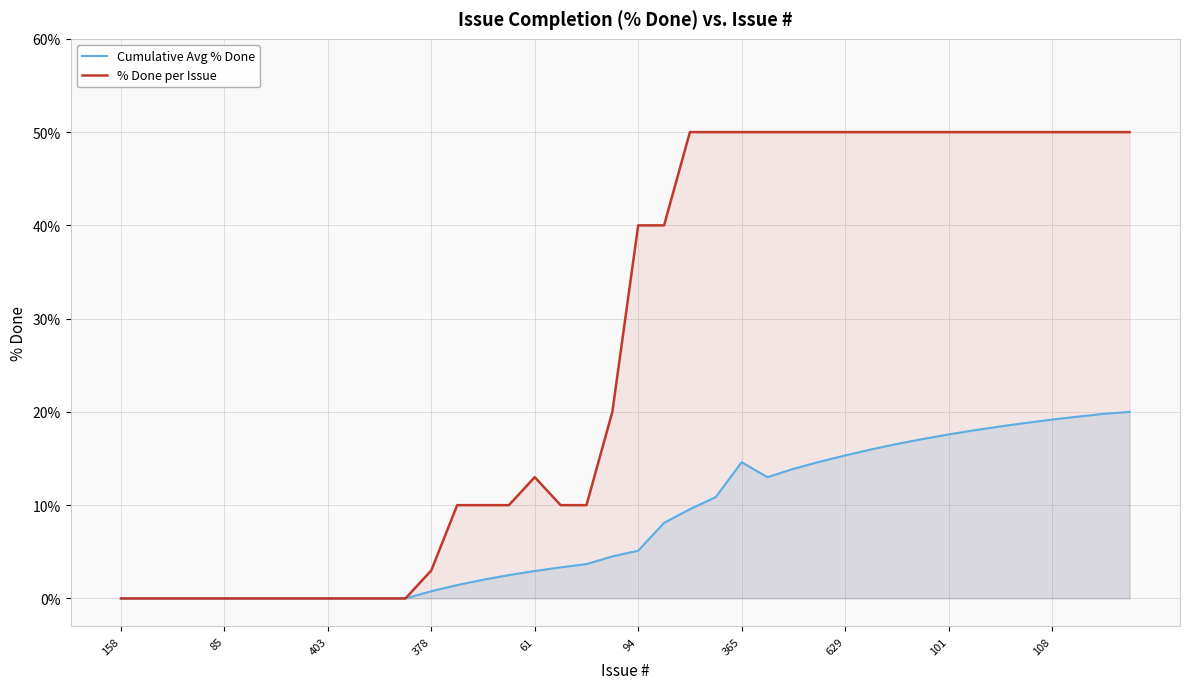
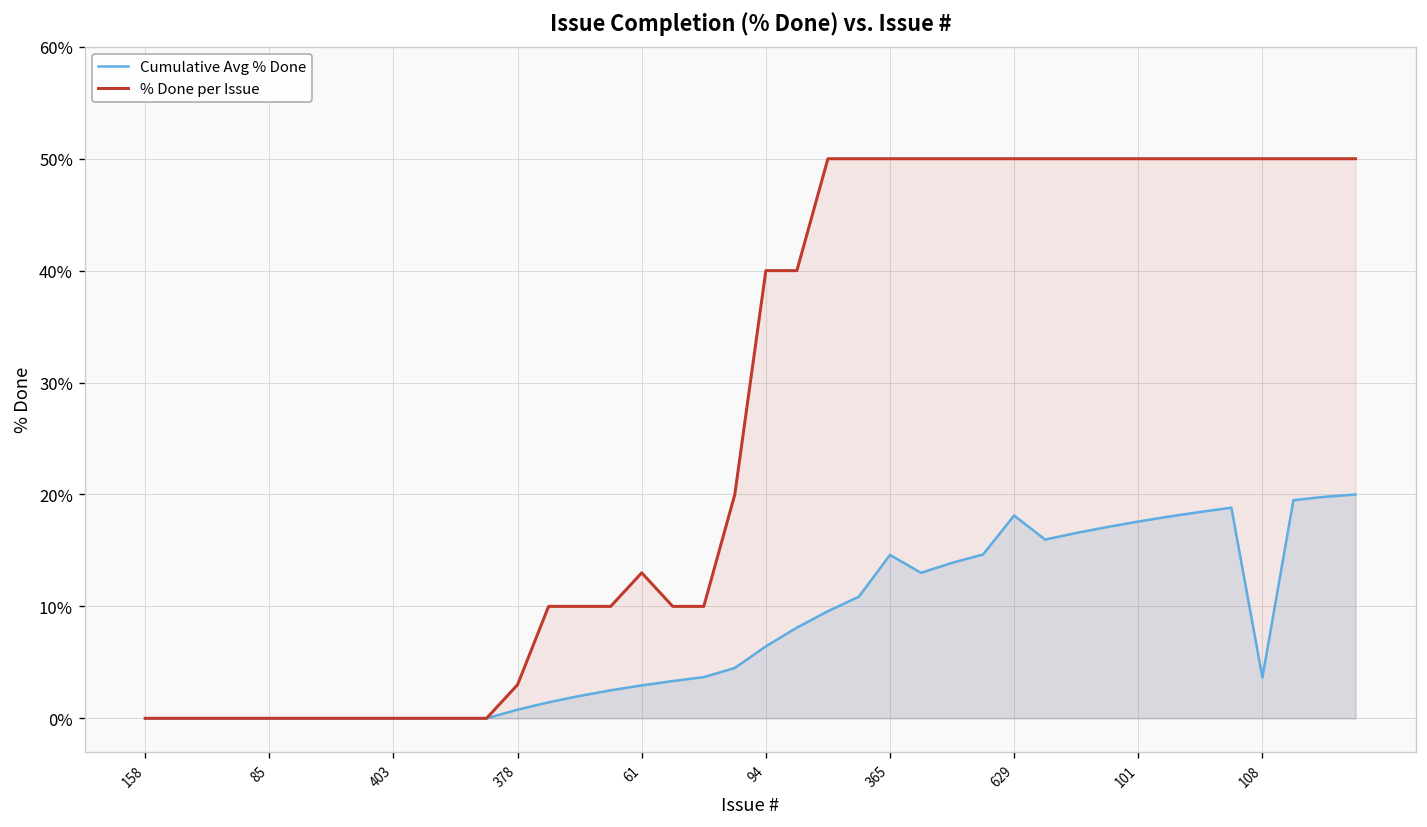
Cumulative Avg % Done, 94: 5% -> 6%
Cumulative Avg % Done, 629: 15% -> 18%
Cumulative Avg % Done, 108: 19% -> 4%
